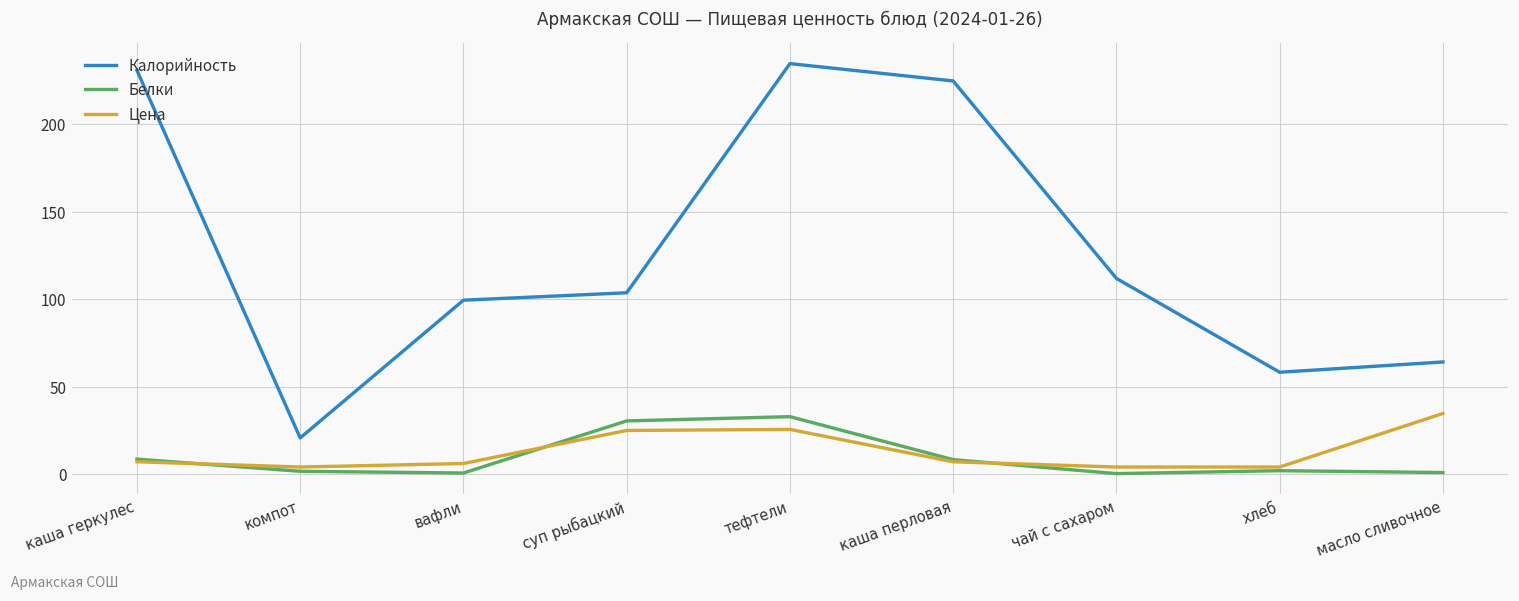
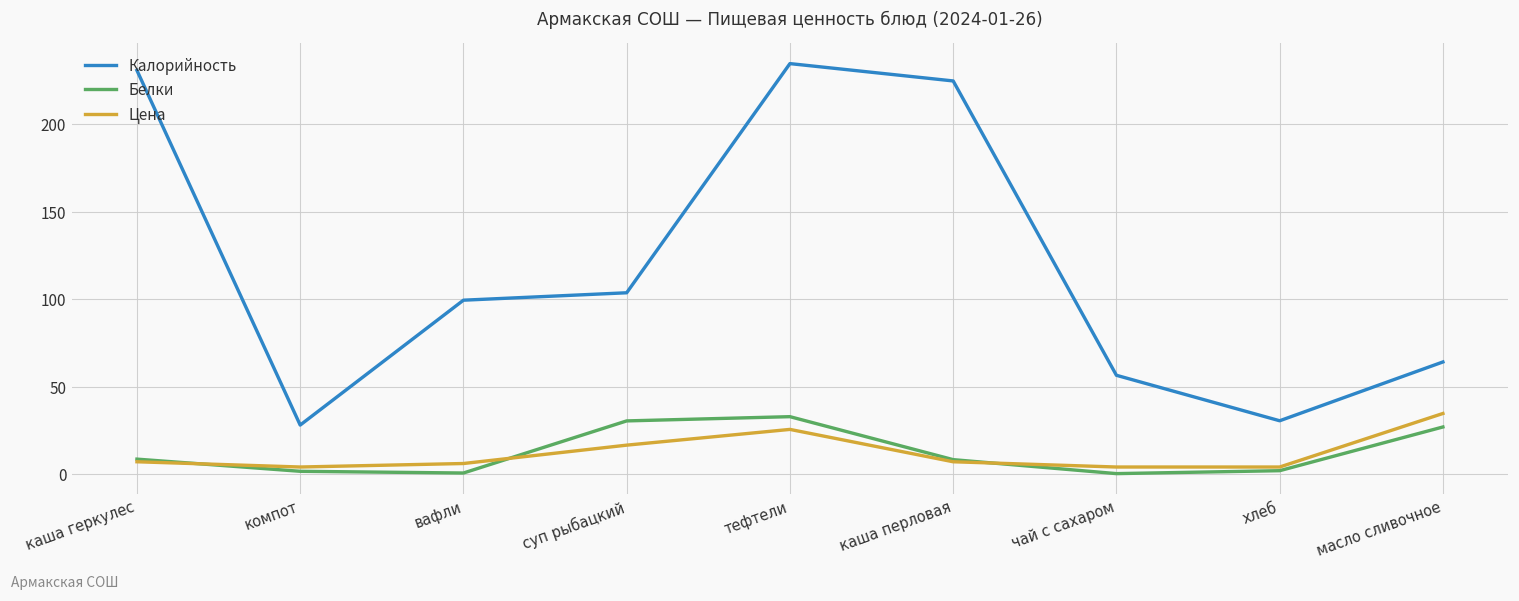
Калорийность, компот: 21 -> 28
Цена, суп рыбацкий: 25 -> 17
Калорийность, чай с сахаром: 112 -> 56
Калорийность, хлеб: 58 -> 30
Белки, масло сливочное: 1 -> 27
